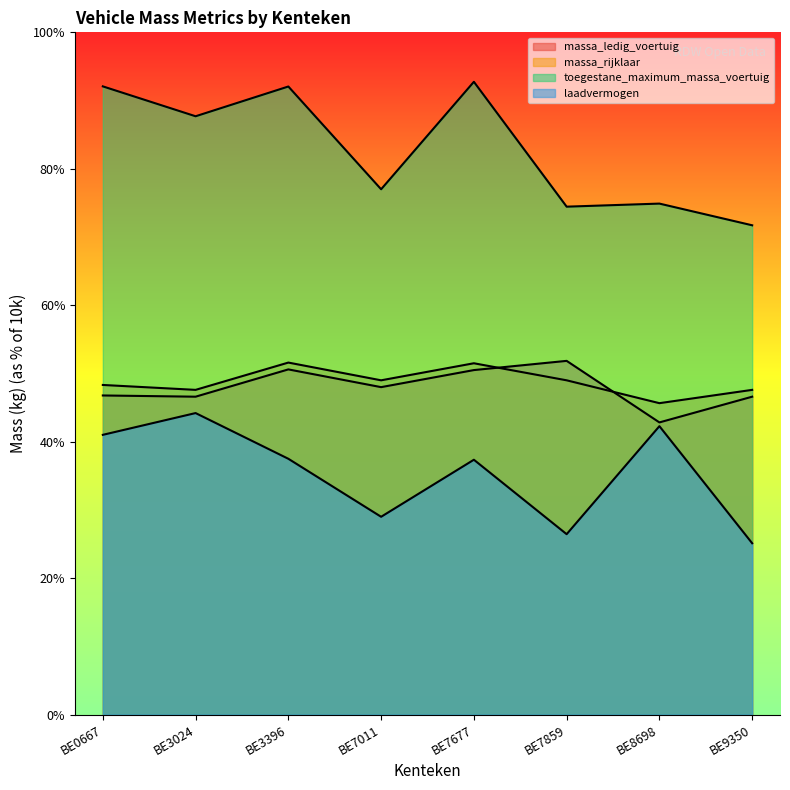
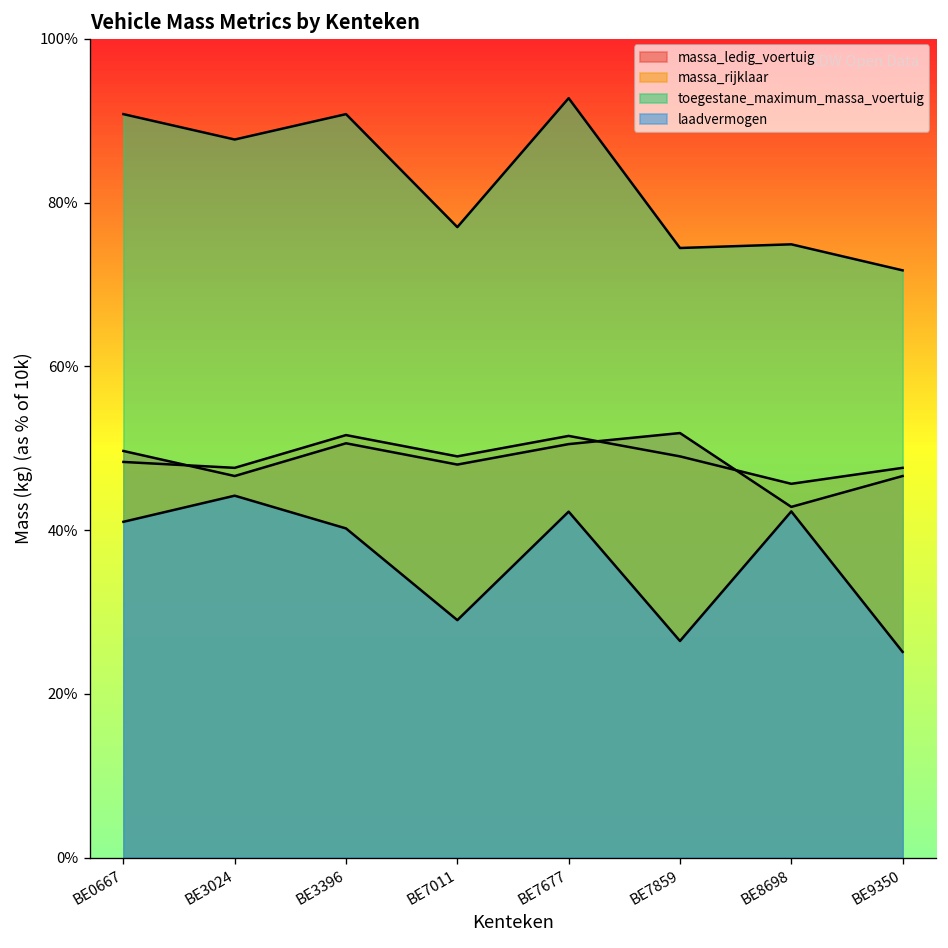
massa_ledig_voertuig, BE0667: 47% -> 50%
toegestane_maximum_massa_voertuig, BE0667: 92% -> 91%
toegestane_maximum_massa_voertuig, BE3396: 92% -> 91%
laadvermogen, BE3396: 38% -> 40%
laadvermogen, BE7677: 37% -> 42%
